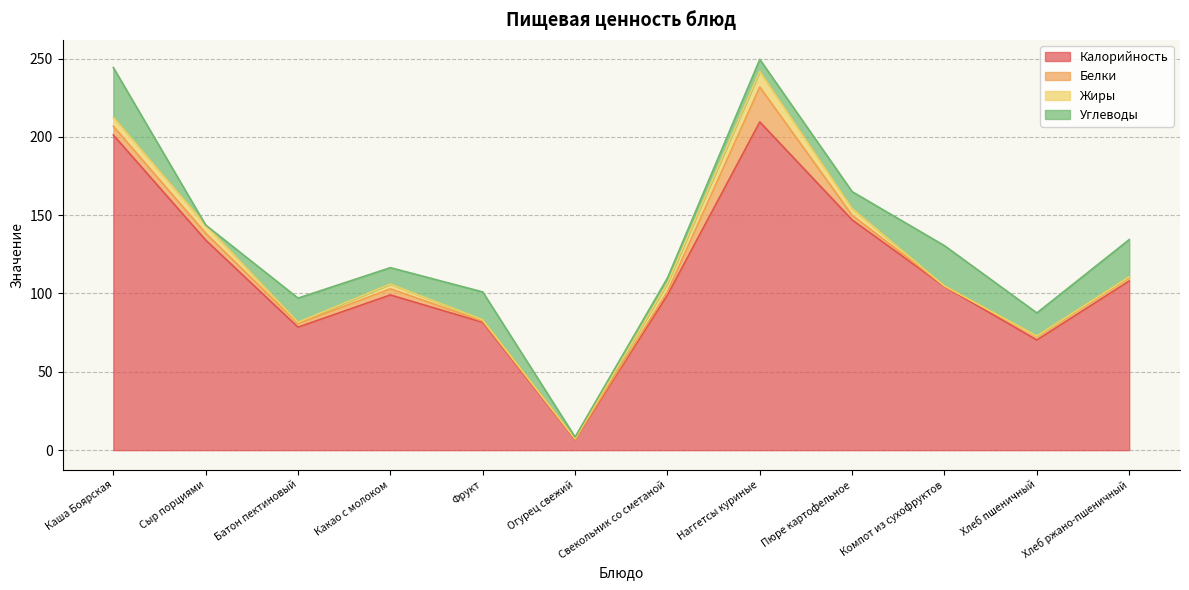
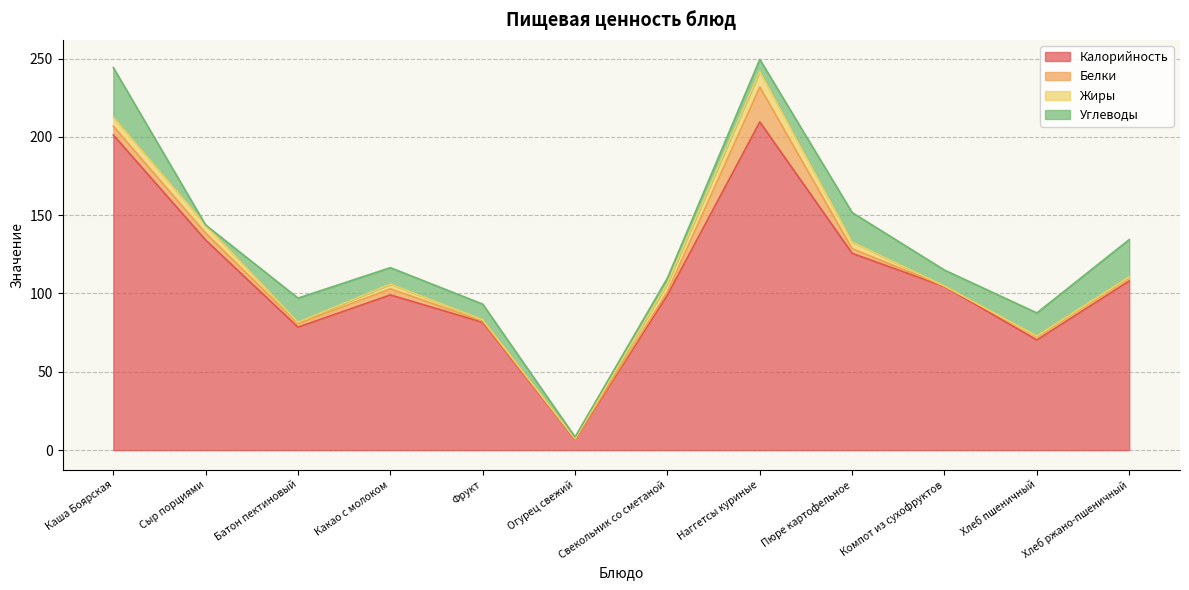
Углеводы, Фрукт: 18 -> 10
Калорийность, Пюре картофельное: 147 -> 126
Углеводы, Пюре картофельное: 11 -> 19
Углеводы, Компот из сухофруктов: 26 -> 10
